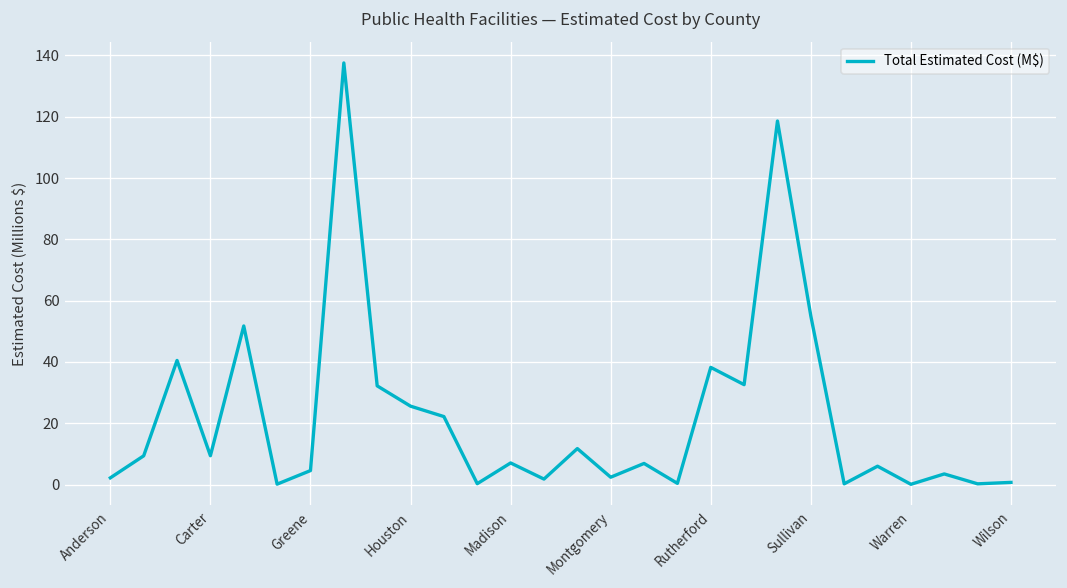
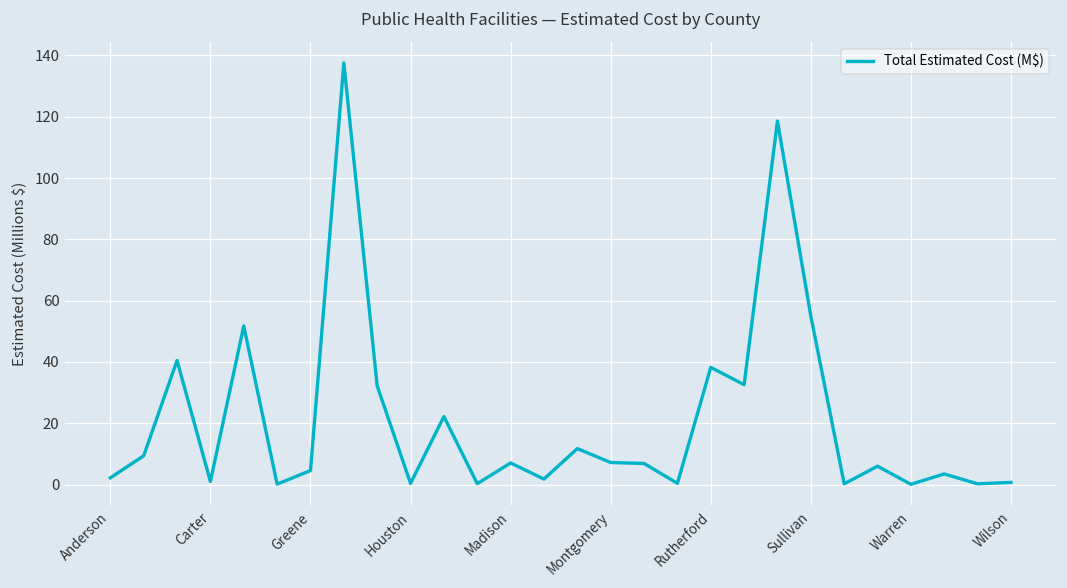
Carter: 9 -> 1
Houston: 26 -> 0
Montgomery: 2 -> 7
